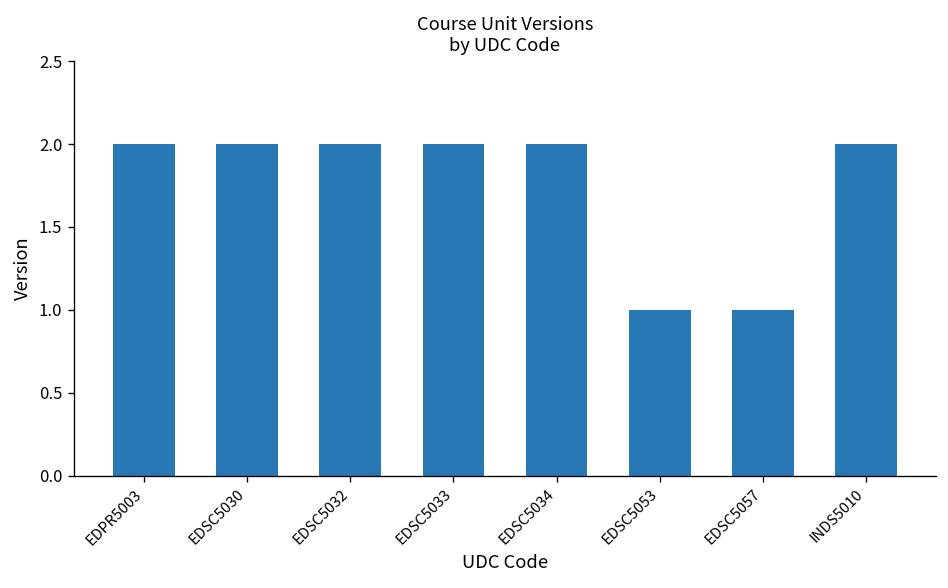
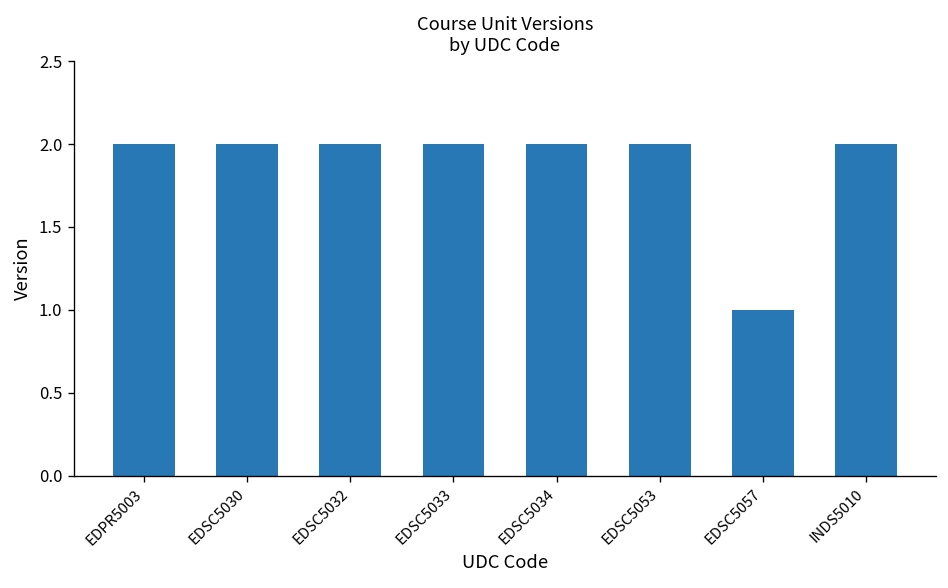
EDSC5053: 1 -> 2
